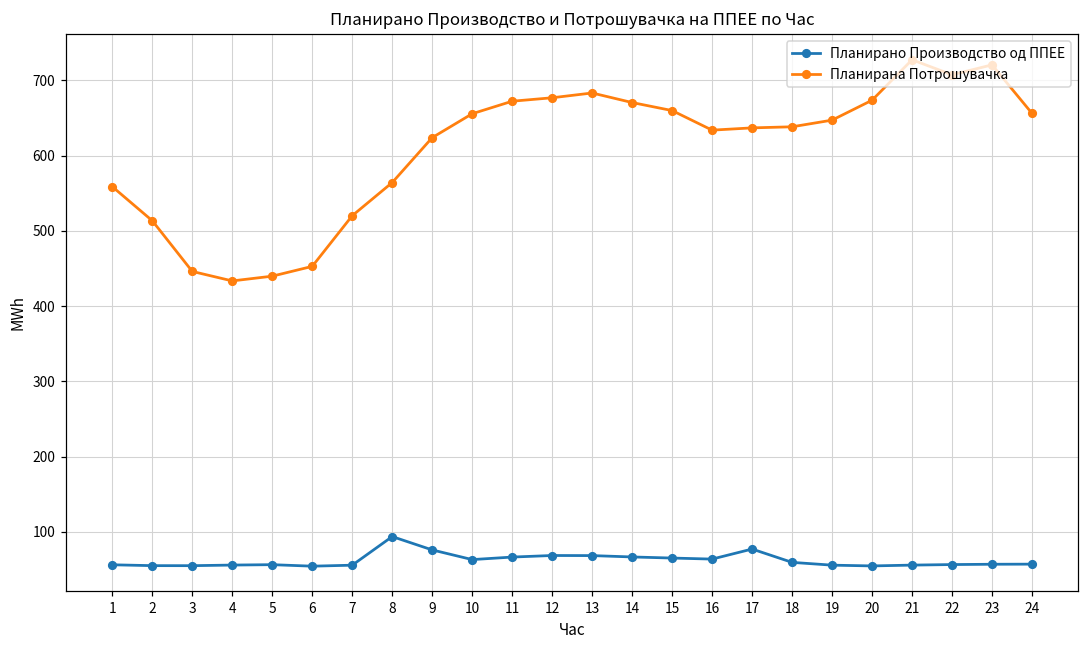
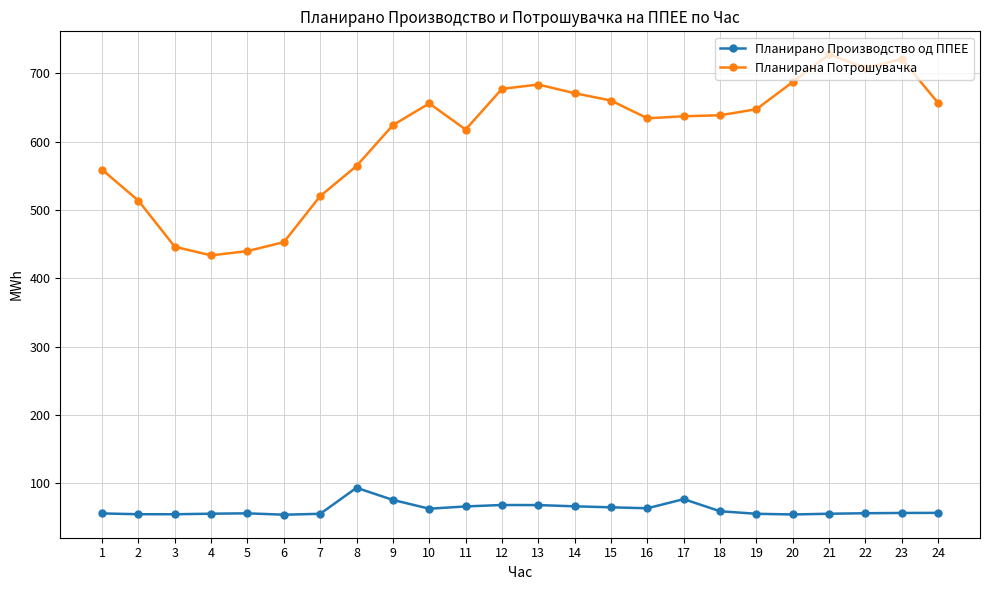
Планирана Потрошувачка, 11: 670 -> 620
Планирана Потрошувачка, 20: 670 -> 690
